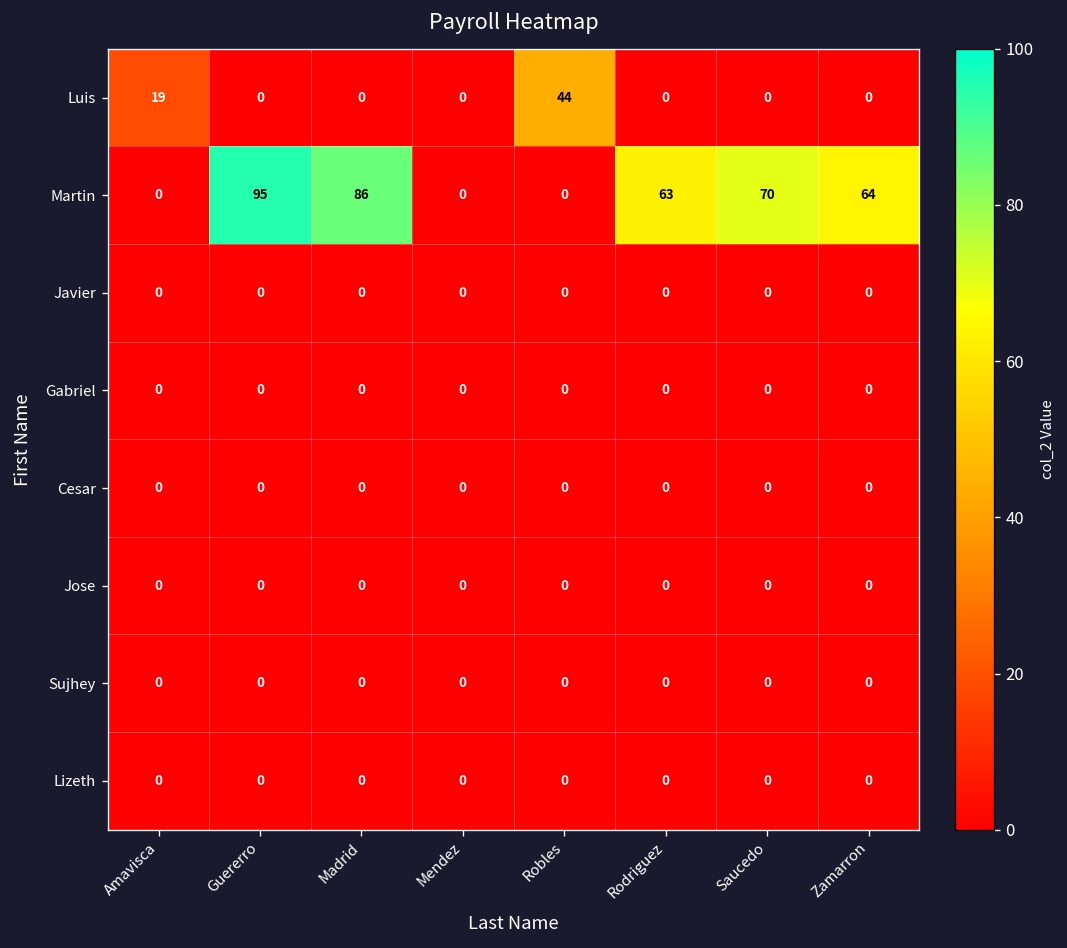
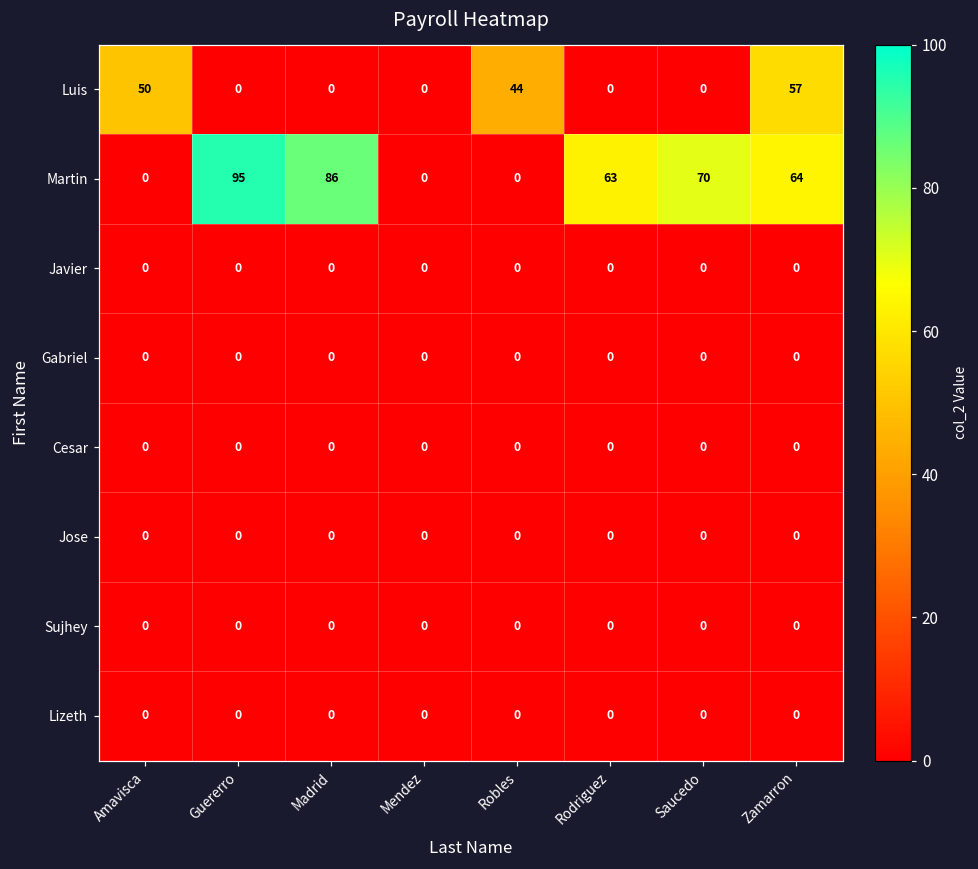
Luis, Amavisca: 19 -> 50
Luis, Zamarron: 0 -> 57
